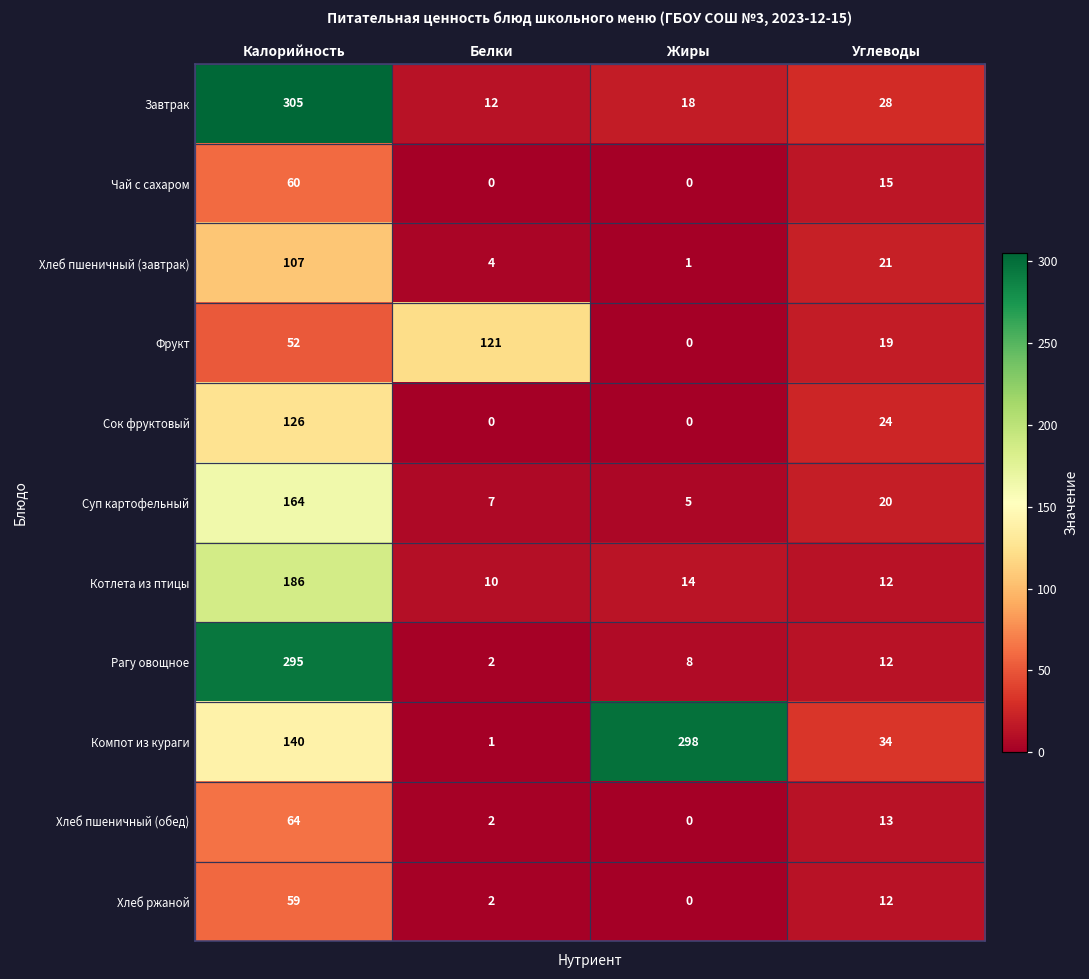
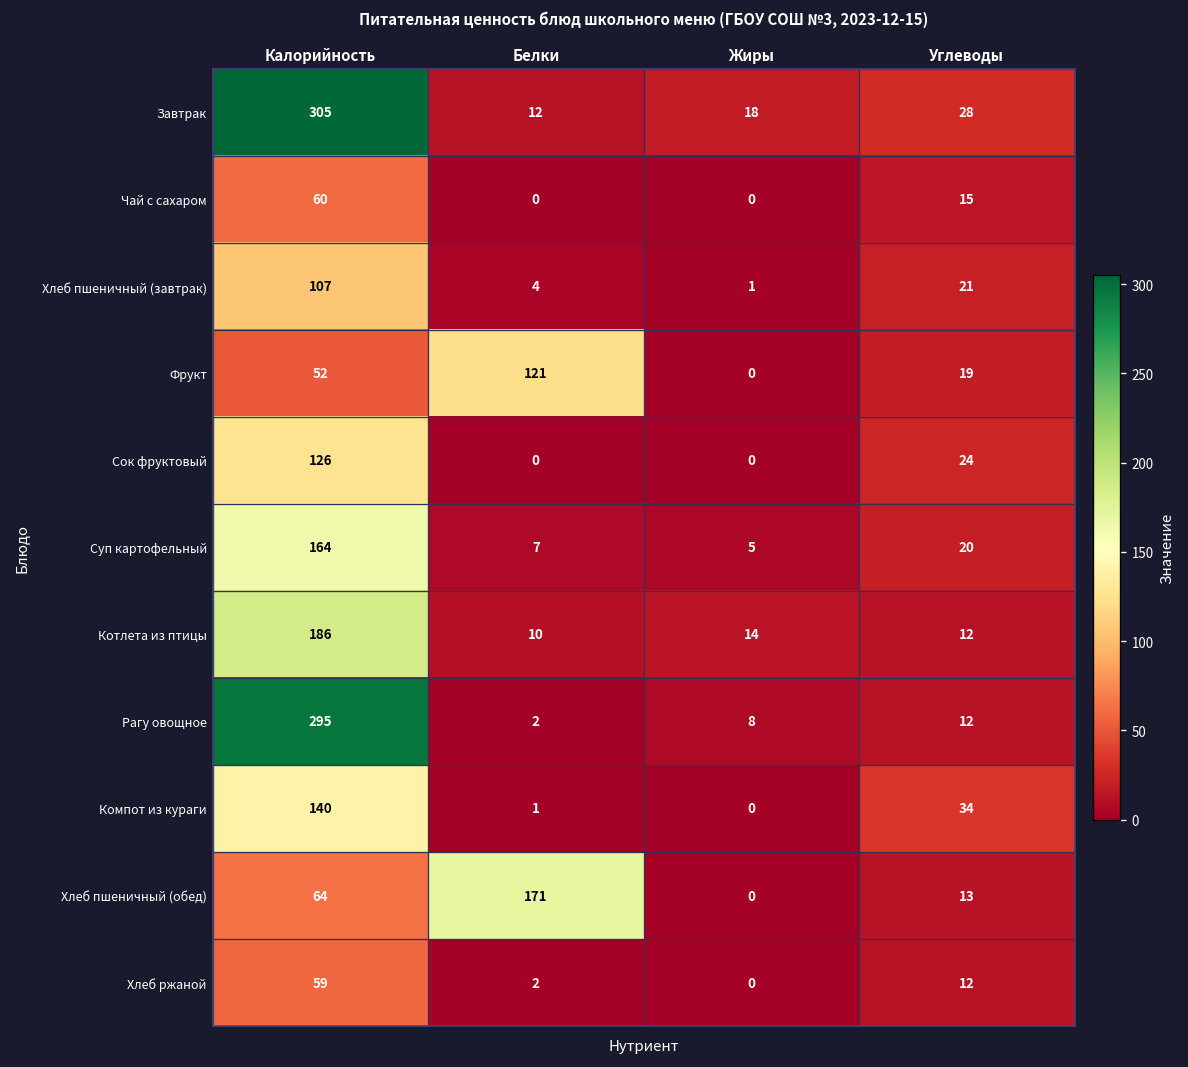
Компот из кураги, Жиры: 298 -> 0
Хлеб пшеничный (обед), Белки: 2 -> 171
